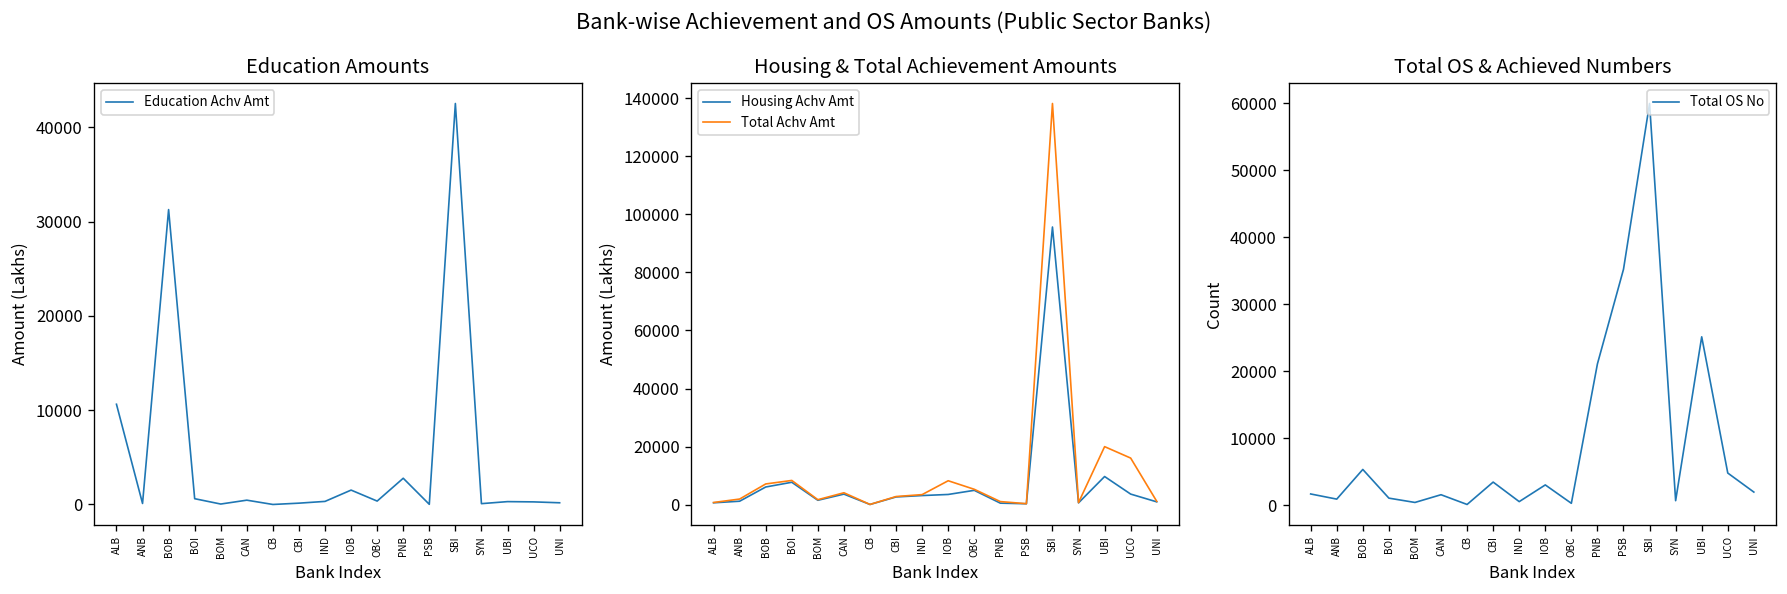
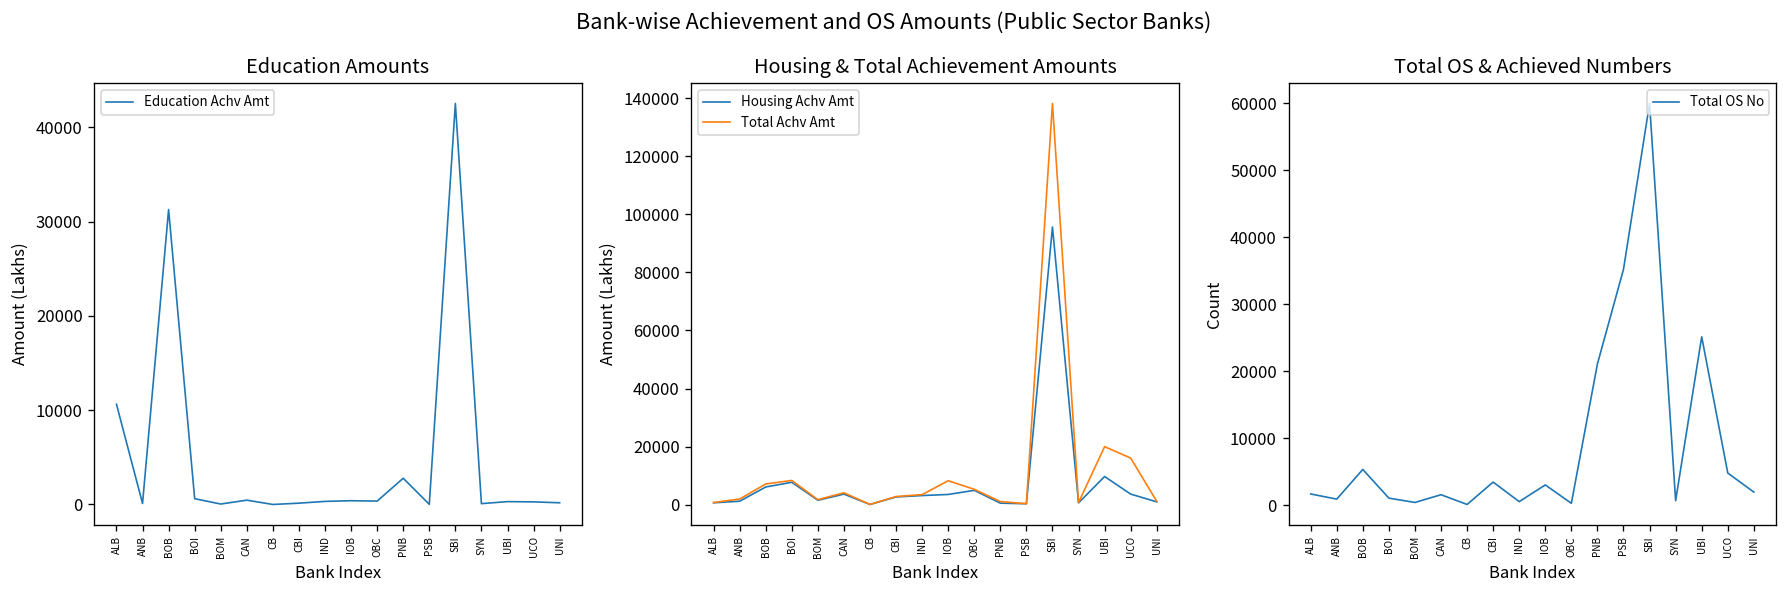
Education Amounts, IOB: 2000 -> 0
